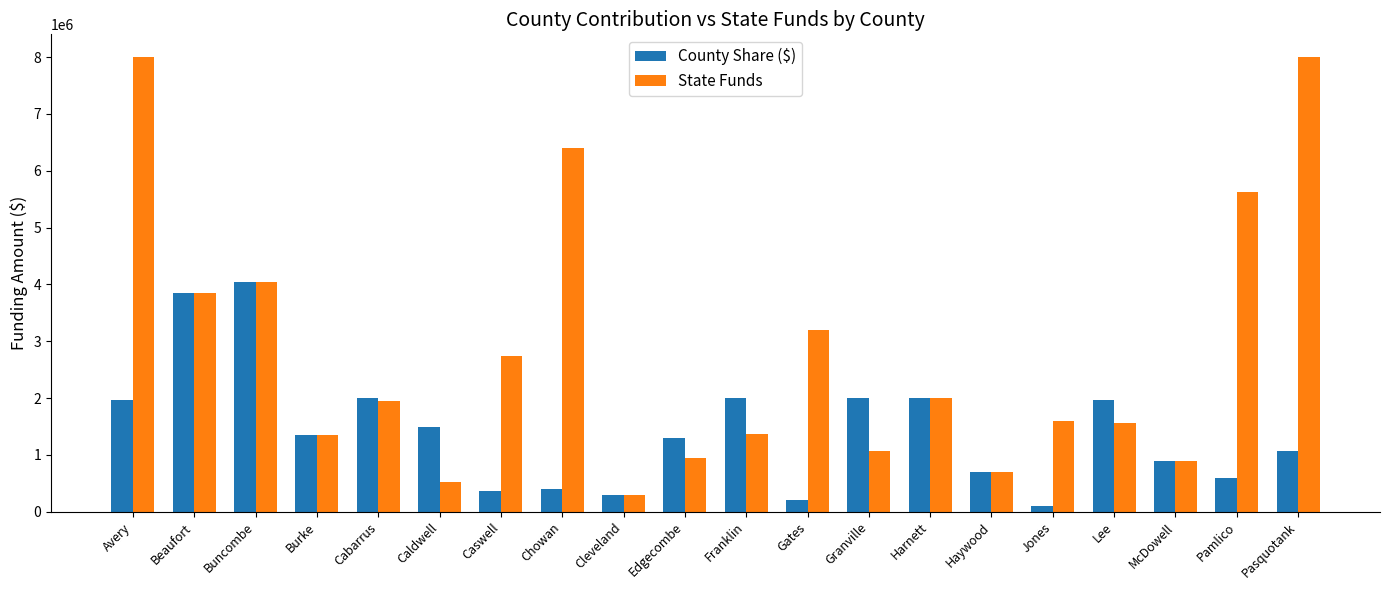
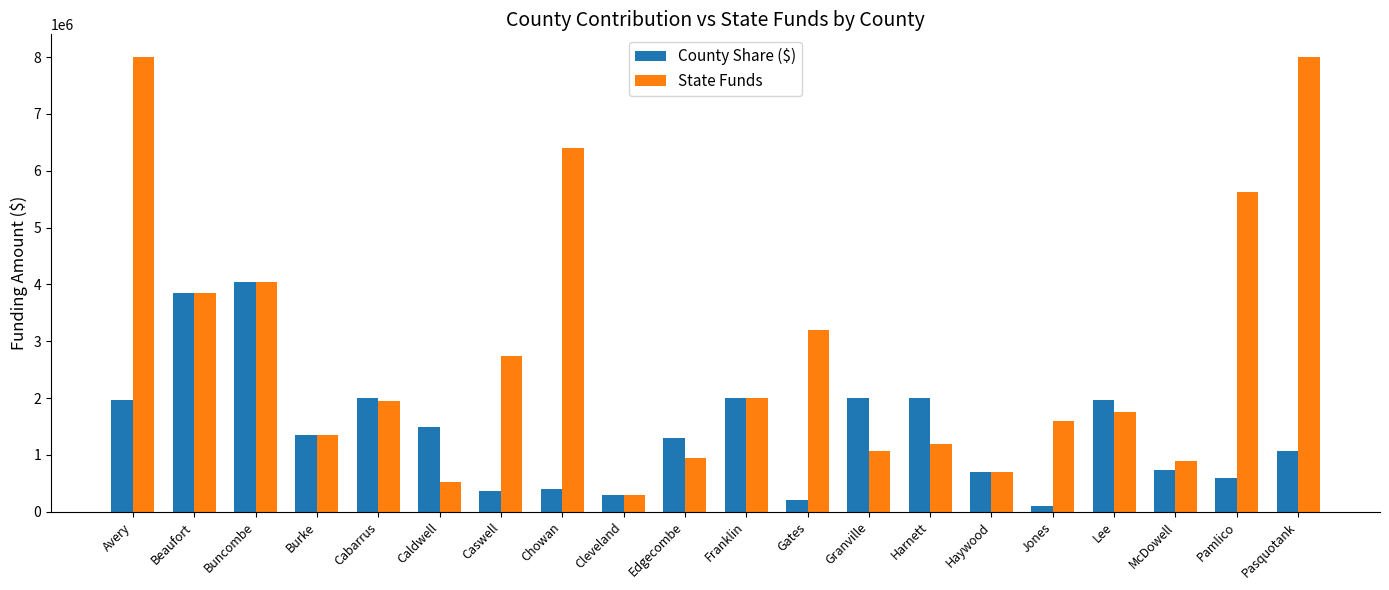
State Funds, Franklin: 1400000 -> 2000000
State Funds, Harnett: 2000000 -> 1200000
State Funds, Lee: 1600000 -> 1800000
County Share ($), McDowell: 900000 -> 700000
